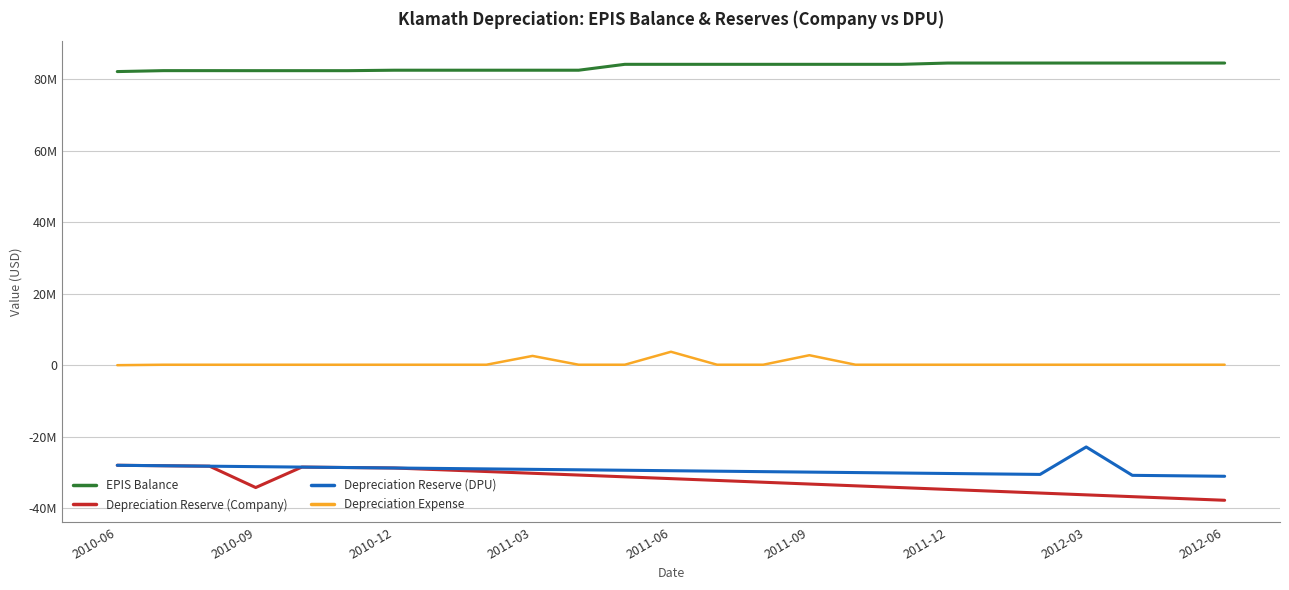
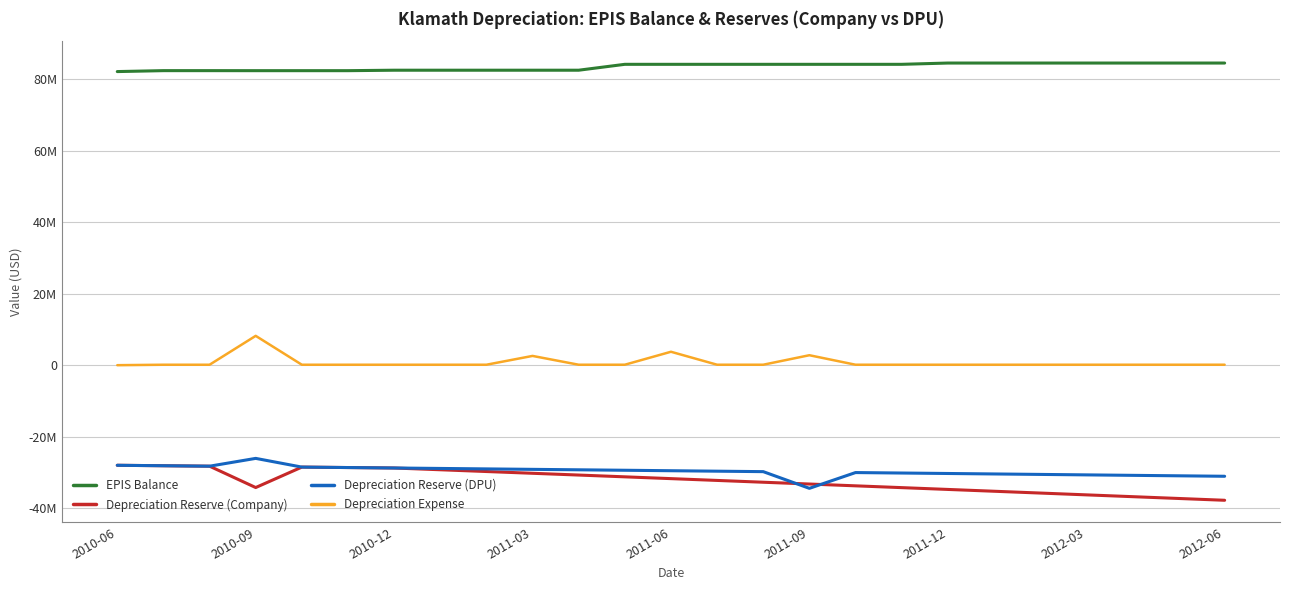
Depreciation Reserve (DPU), 2010-09: -28000000 -> -26000000
Depreciation Expense, 2010-09: 0 -> 8000000
Depreciation Reserve (DPU), 2011-09: -30000000 -> -34000000
Depreciation Reserve (DPU), 2012-03: -23000000 -> -31000000
